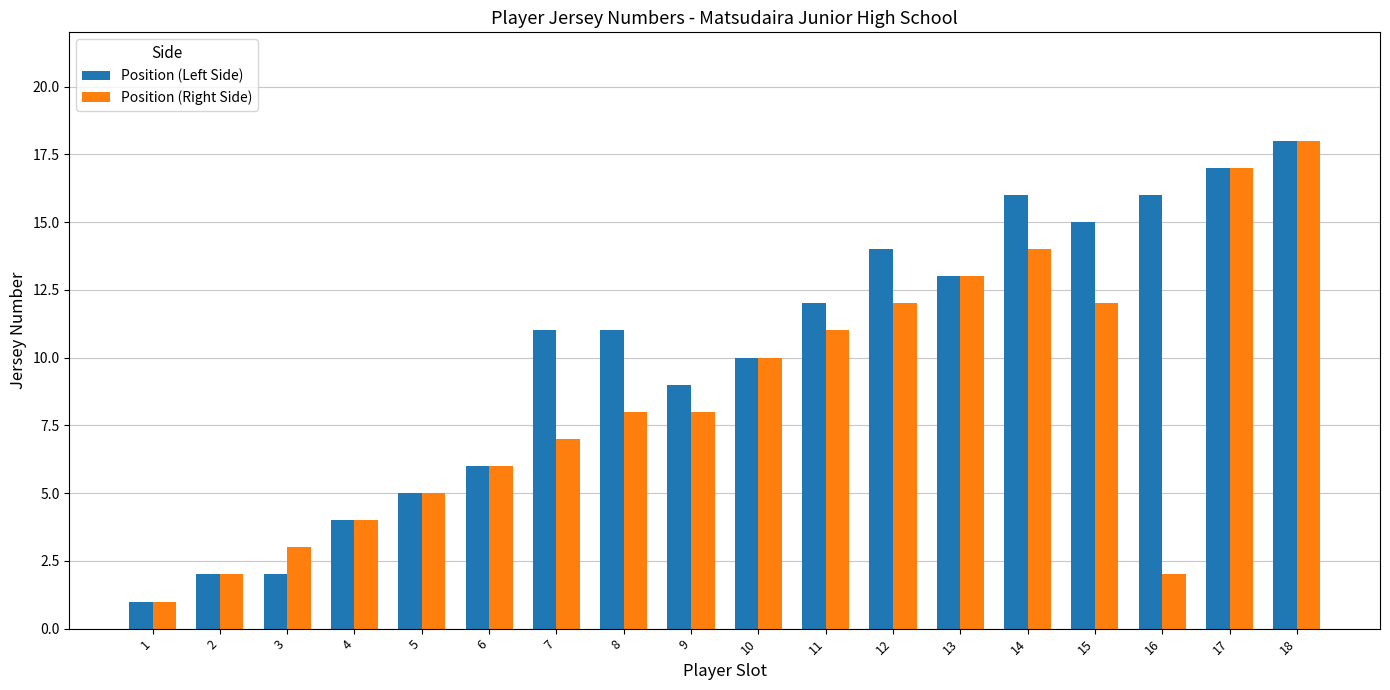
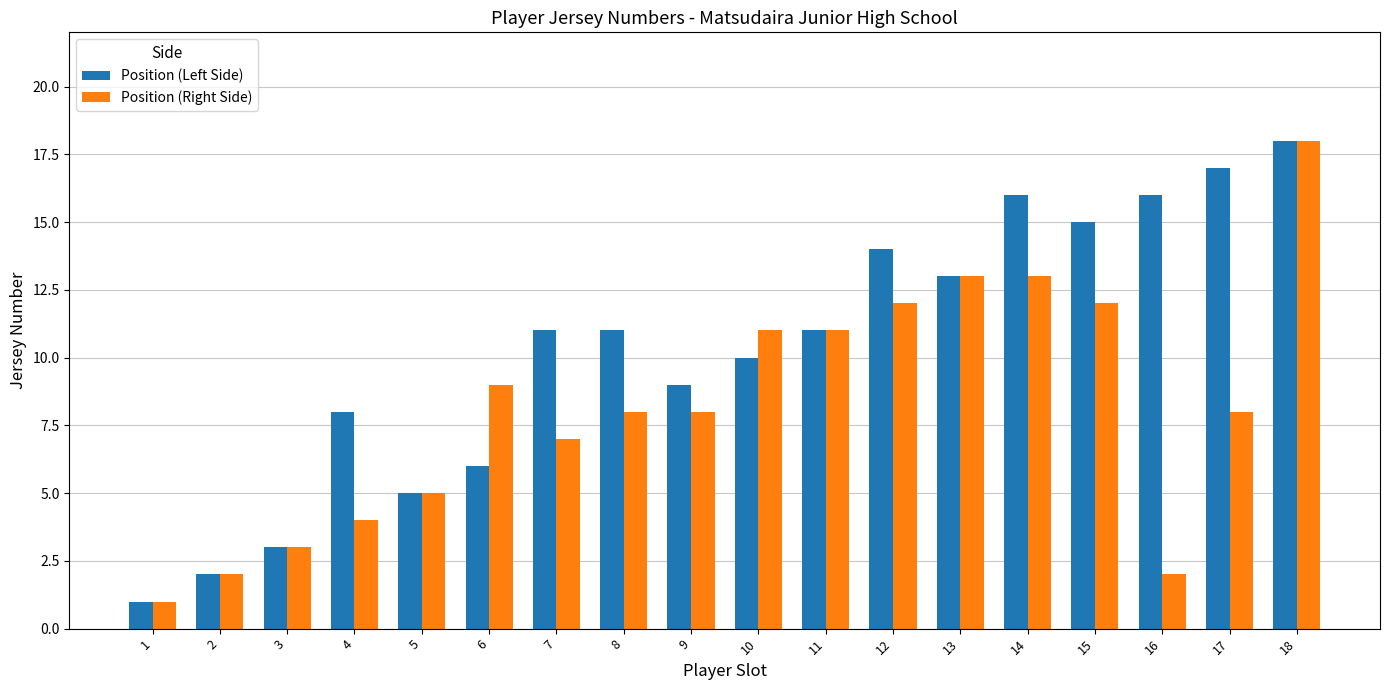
Position (Left Side), 3: 2 -> 3
Position (Left Side), 4: 4 -> 8
Position (Right Side), 6: 6 -> 9
Position (Right Side), 10: 10 -> 11
Position (Left Side), 11: 12 -> 11
Position (Right Side), 14: 14 -> 13
Position (Right Side), 17: 17 -> 8
